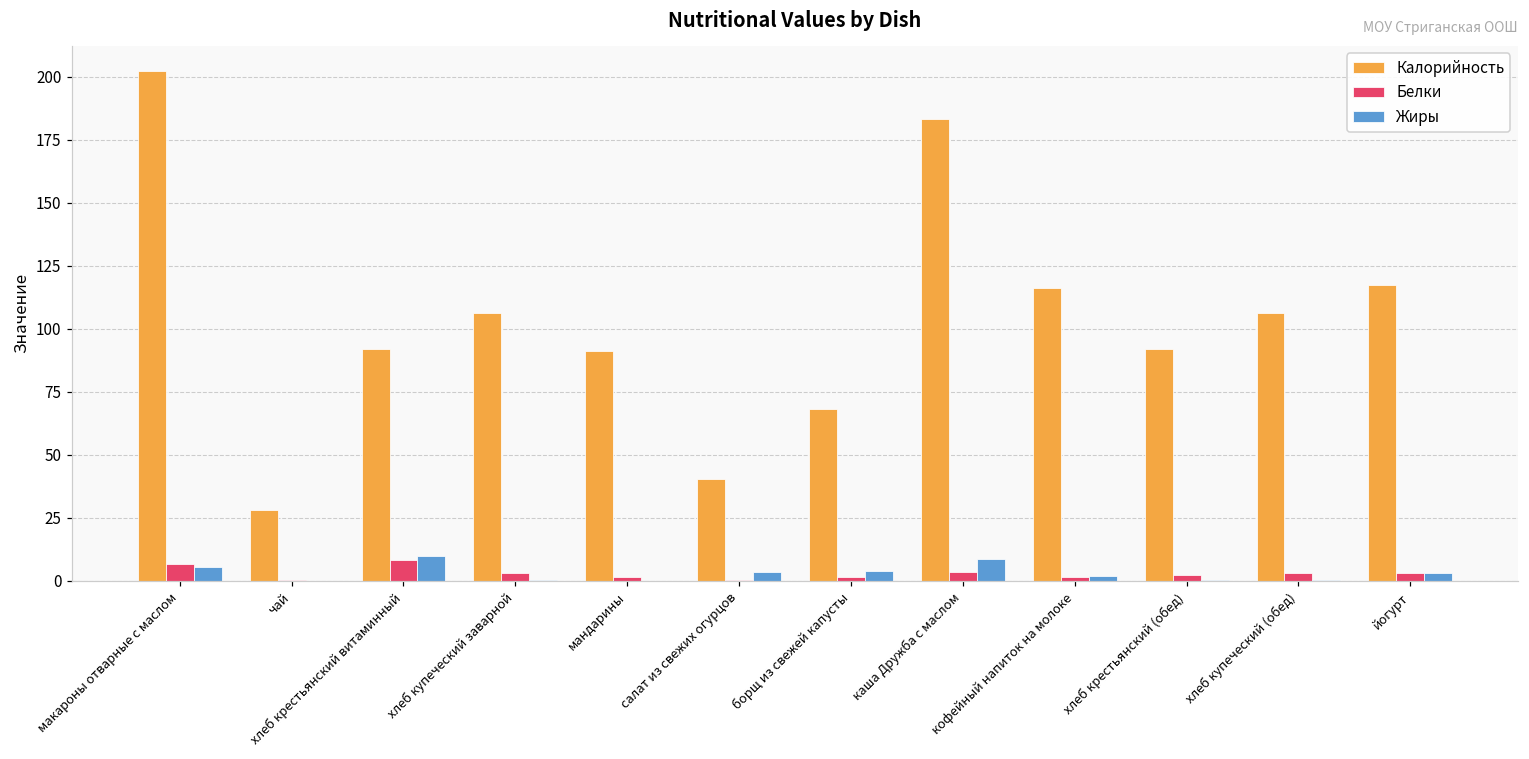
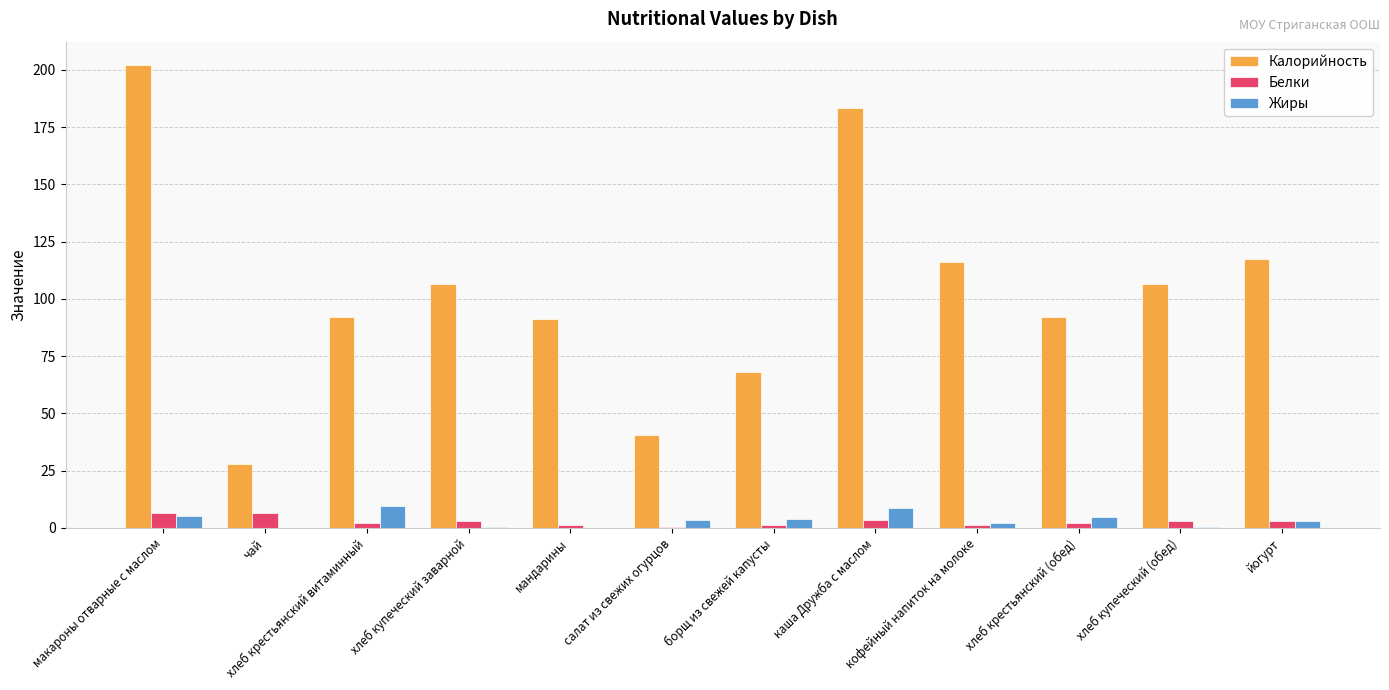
Белки, чай: 0 -> 7
Белки, хлеб крестьянский витаминный: 8 -> 2
Жиры, хлеб крестьянский (обед): 0 -> 5
